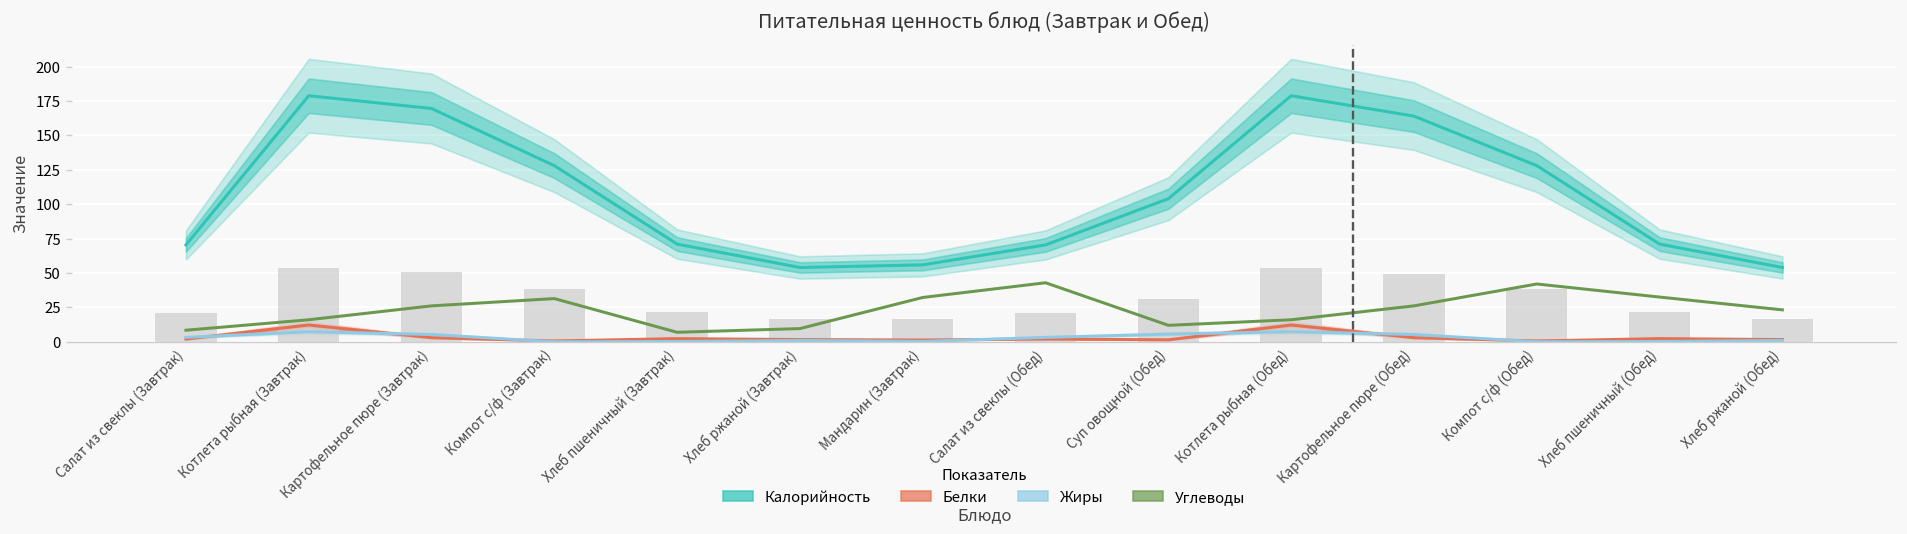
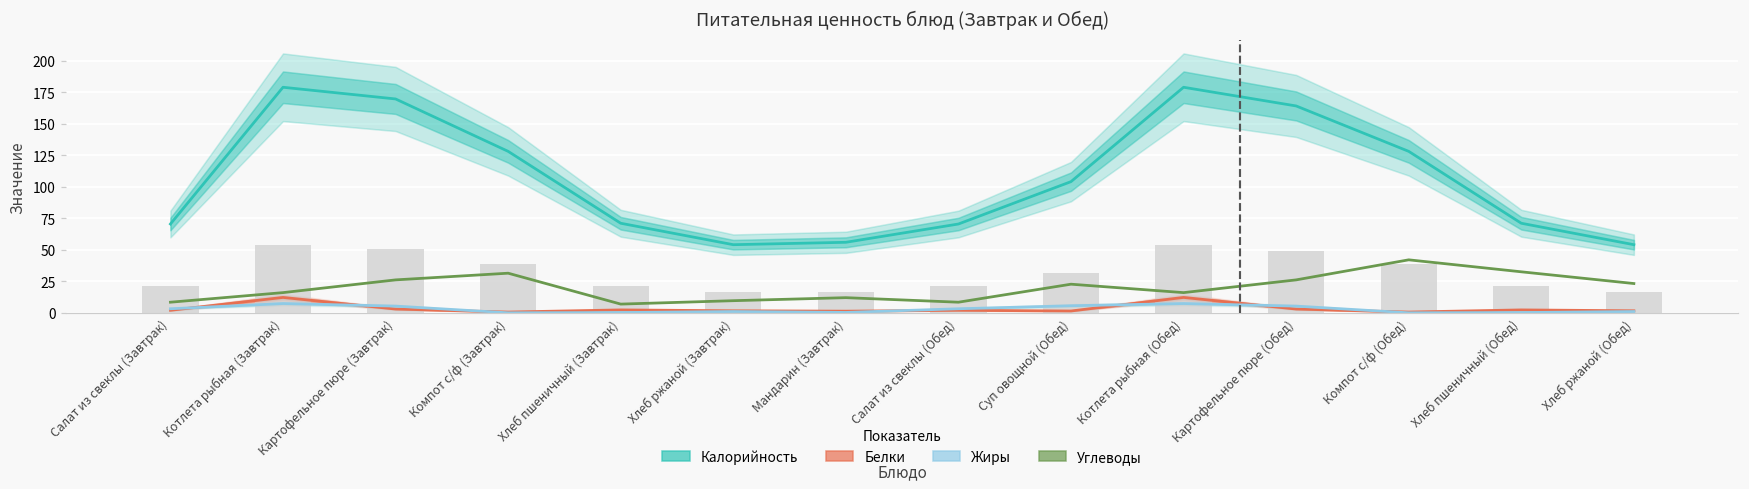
Углеводы, Мандарин (Завтрак): 32 -> 12
Углеводы, Салат из свеклы (Обед): 43 -> 8
Углеводы, Суп овощной (Обед): 12 -> 23
